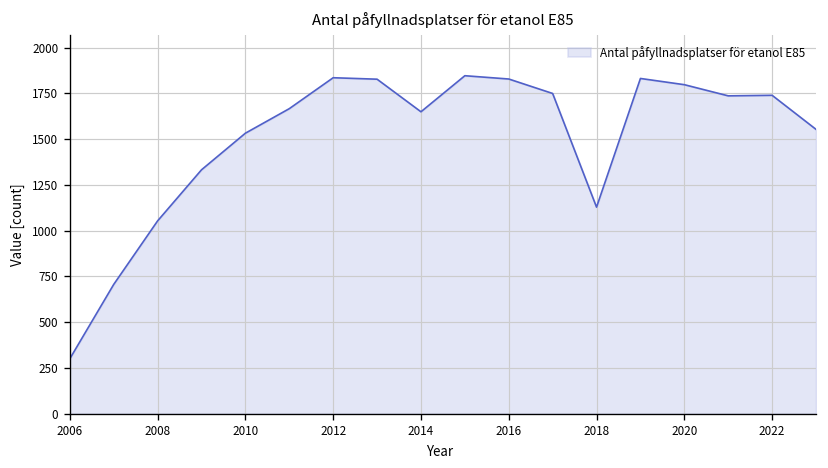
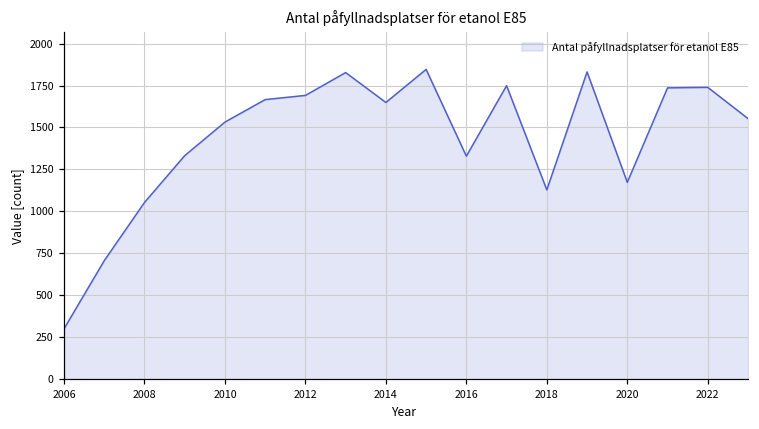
2012: 1840 -> 1690
2016: 1830 -> 1330
2020: 1800 -> 1170
